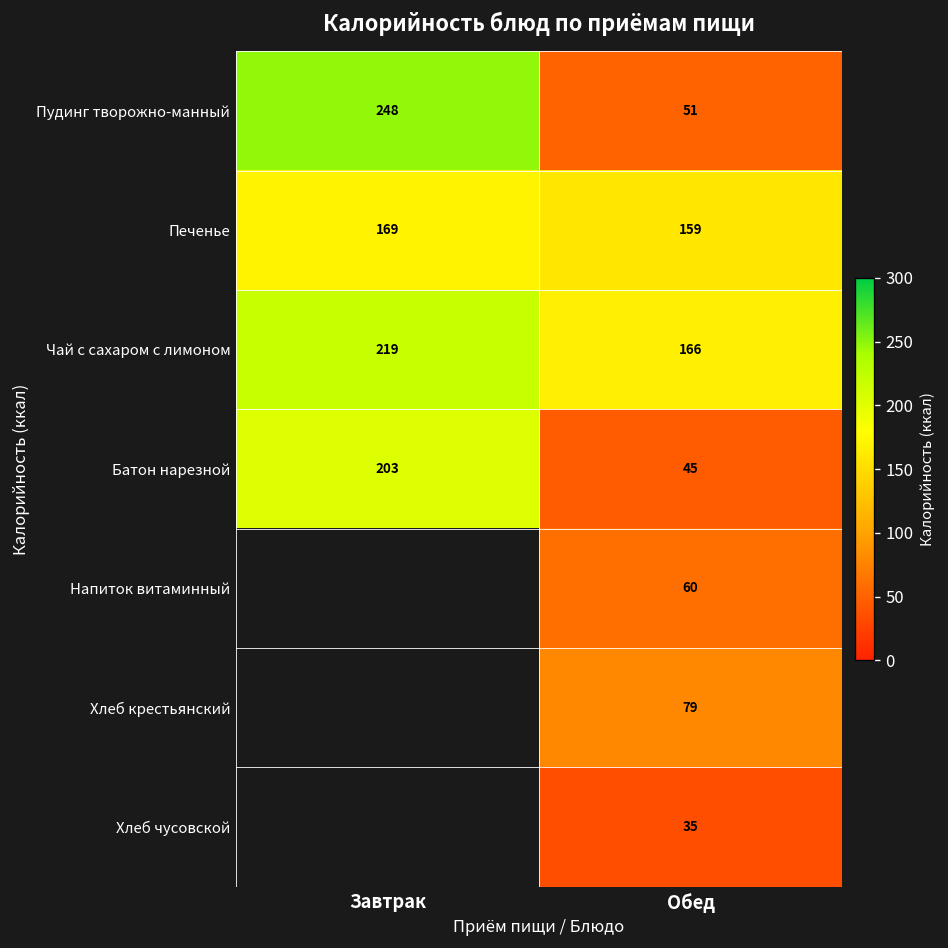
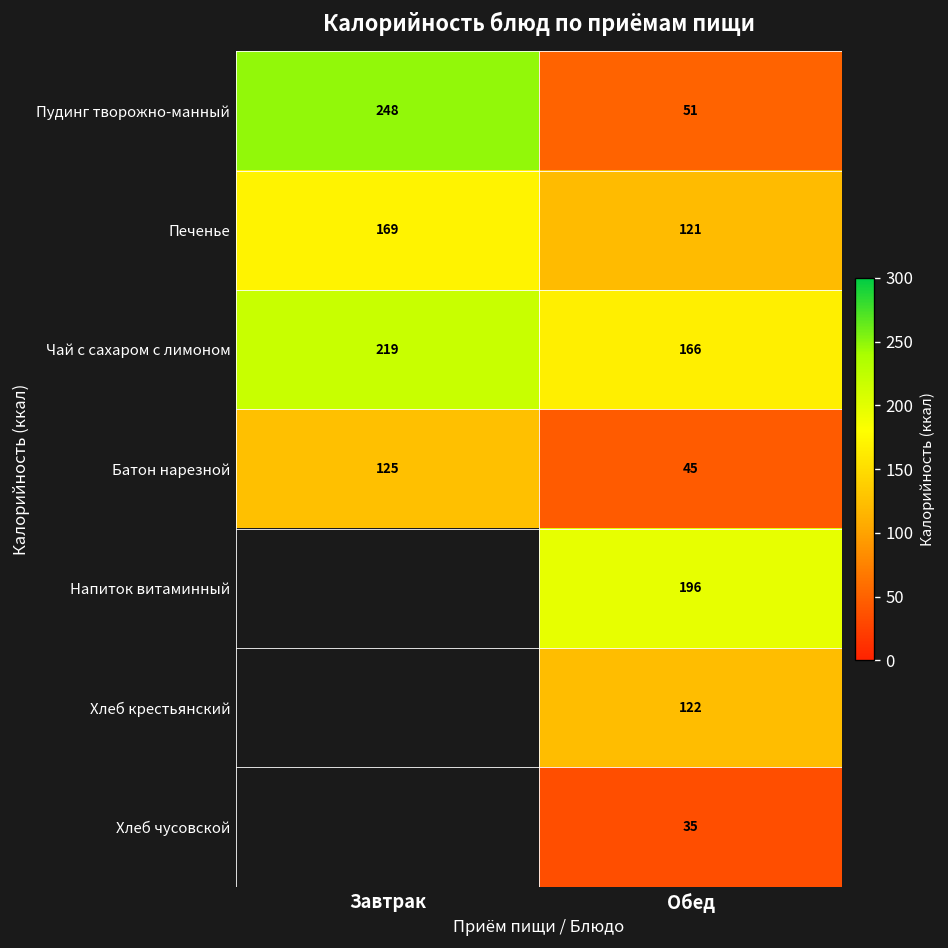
Печенье, Обед: 159 -> 121
Батон нарезной, Завтрак: 203 -> 125
Напиток витаминный, Обед: 60 -> 196
Хлеб крестьянский, Обед: 79 -> 122
